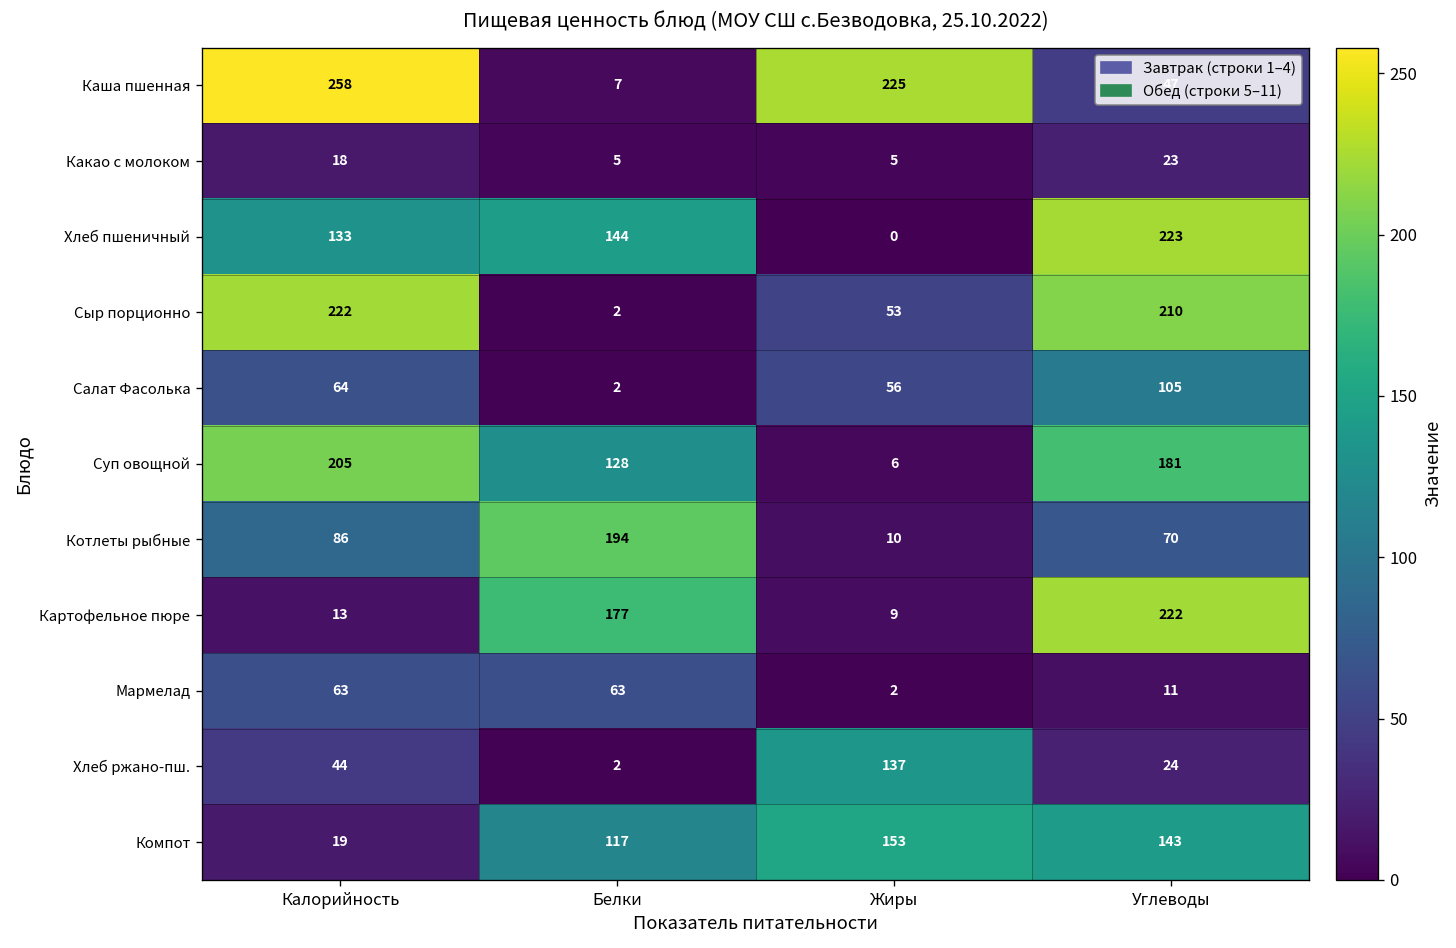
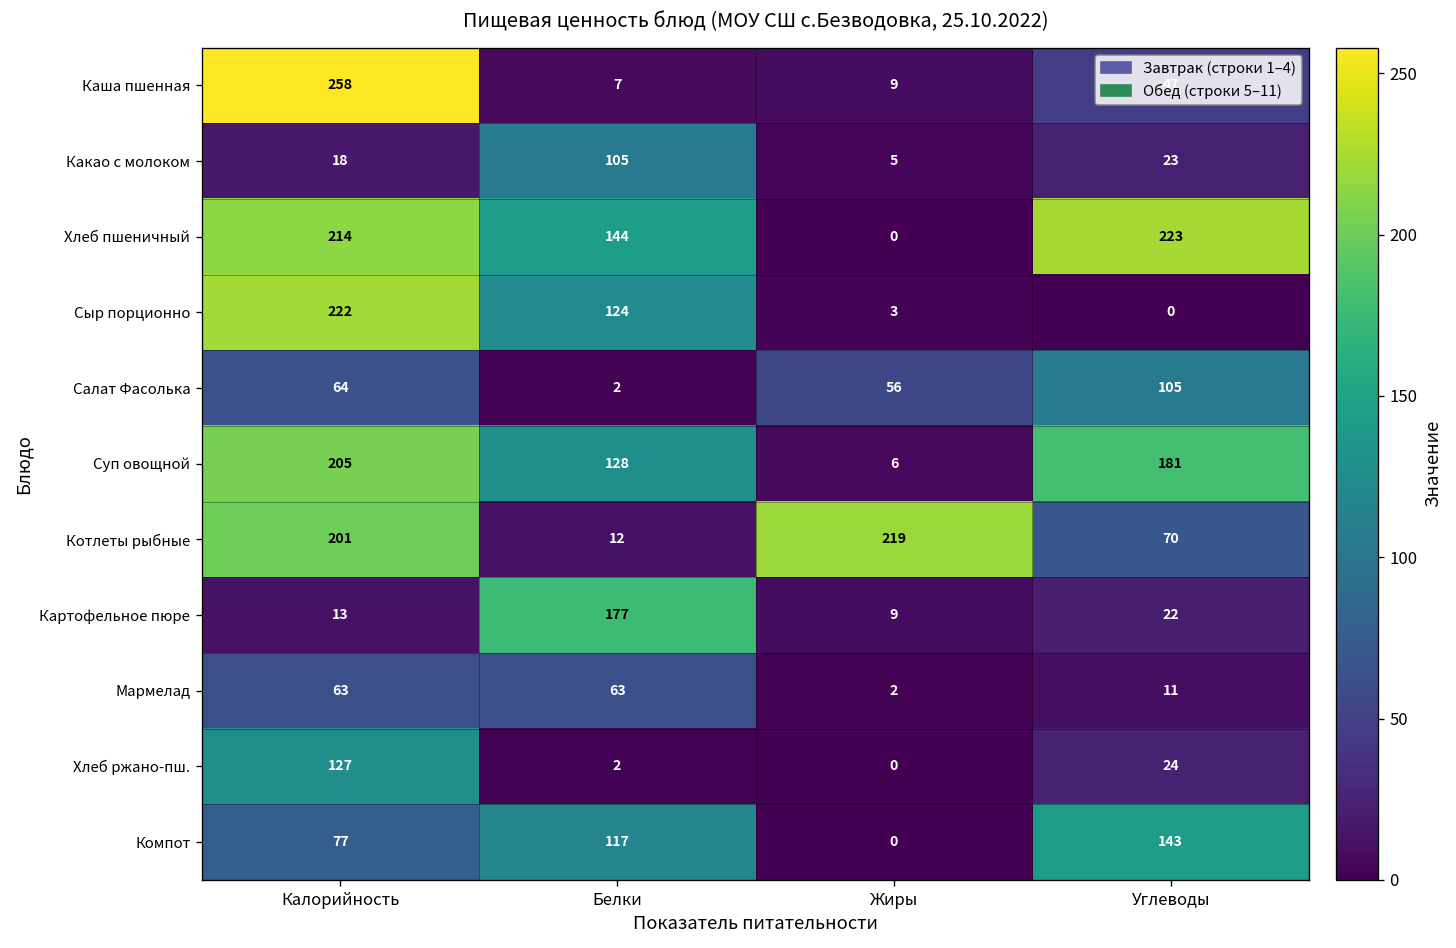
Каша пшенная, Жиры: 225 -> 9
Какао с молоком, Белки: 5 -> 105
Хлеб пшеничный, Калорийность: 133 -> 214
Сыр порционно, Белки: 2 -> 124
Сыр порционно, Жиры: 53 -> 3
Сыр порционно, Углеводы: 210 -> 0
Котлеты рыбные, Калорийность: 86 -> 201
Котлеты рыбные, Белки: 194 -> 12
Котлеты рыбные, Жиры: 10 -> 219
Картофельное пюре, Углеводы: 222 -> 22
Хлеб ржано-пш., Калорийность: 44 -> 127
Хлеб ржано-пш., Жиры: 137 -> 0
Компот, Калорийность: 19 -> 77
Компот, Жиры: 153 -> 0
